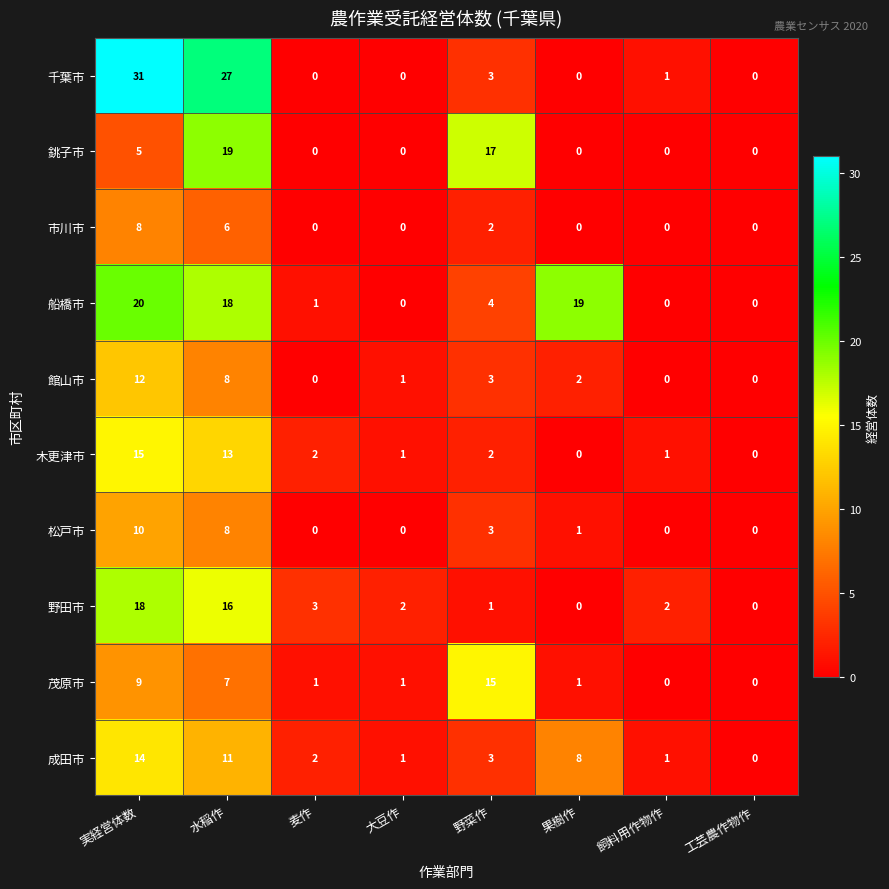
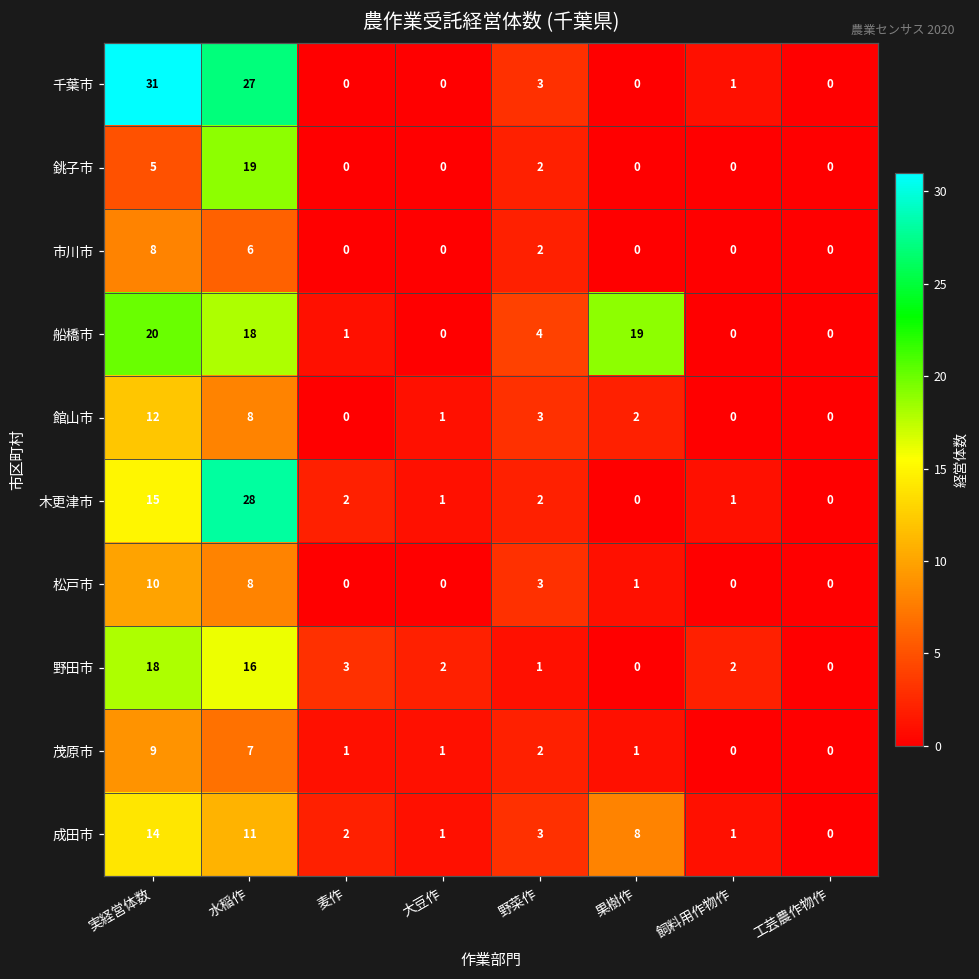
銚子市, 野菜作: 17 -> 2
木更津市, 水稲作: 13 -> 28
茂原市, 野菜作: 15 -> 2
